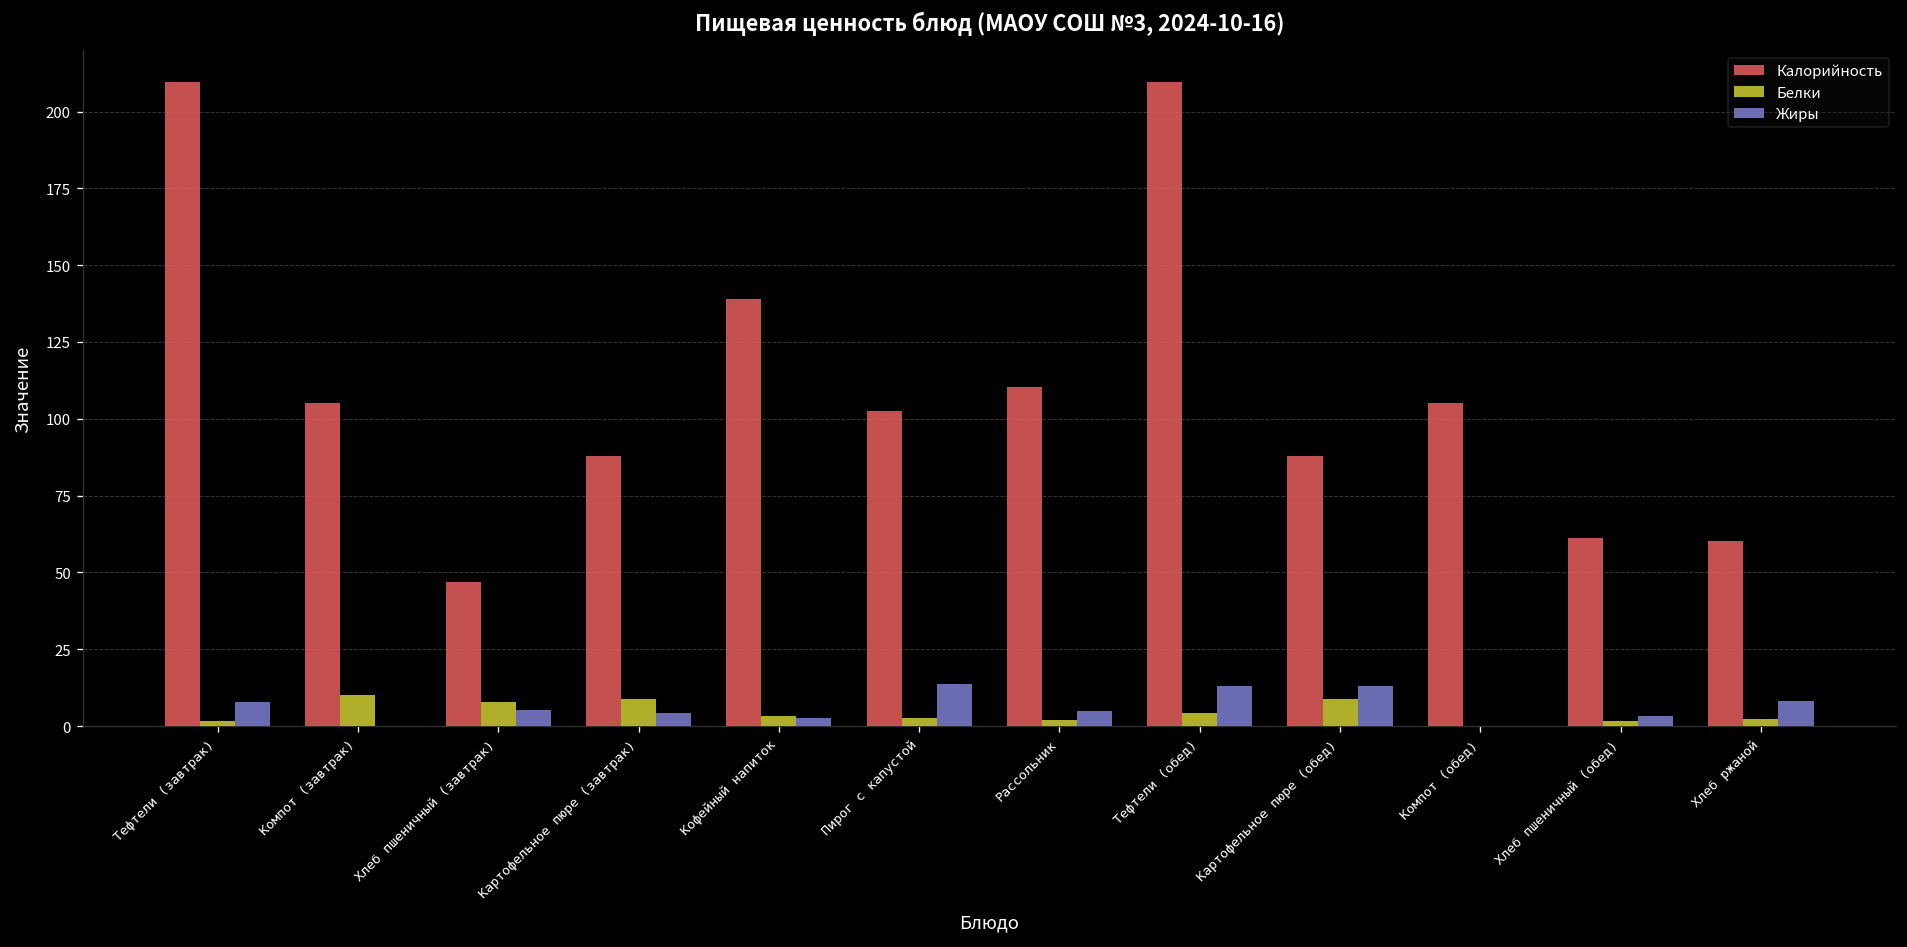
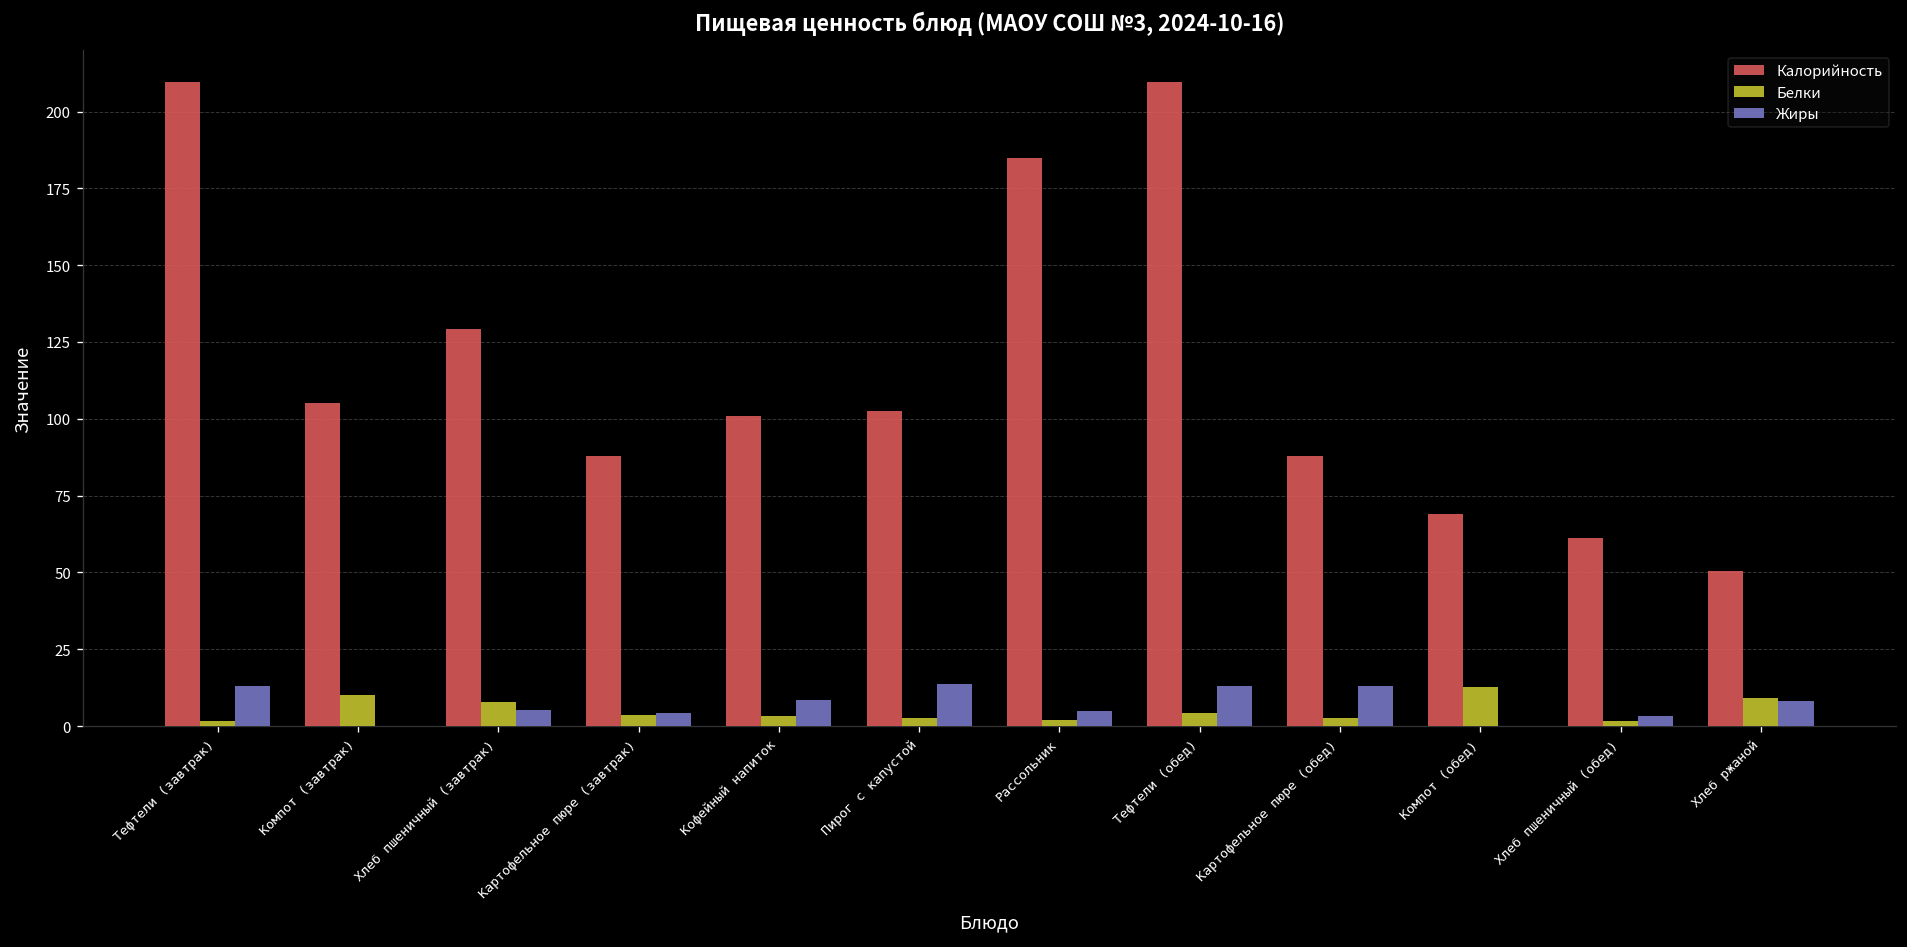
Жиры, Тефтели (завтрак): 8 -> 13
Калорийность, Хлеб пшеничный (завтрак): 47 -> 129
Белки, Картофельное пюре (завтрак): 9 -> 4
Калорийность, Кофейный напиток: 139 -> 101
Жиры, Кофейный напиток: 3 -> 9
Калорийность, Рассольник: 110 -> 185
Белки, Картофельное пюре (обед): 9 -> 3
Калорийность, Компот (обед): 105 -> 69
Белки, Компот (обед): 0 -> 13
Калорийность, Хлеб ржаной: 60 -> 51
Белки, Хлеб ржаной: 2 -> 9
